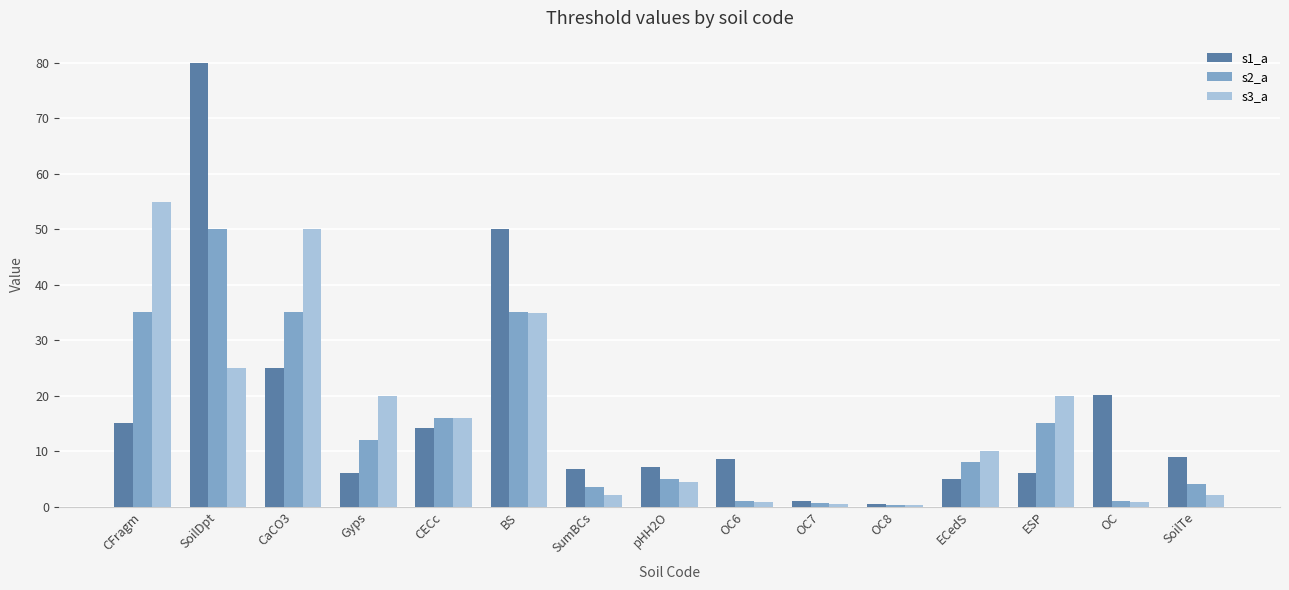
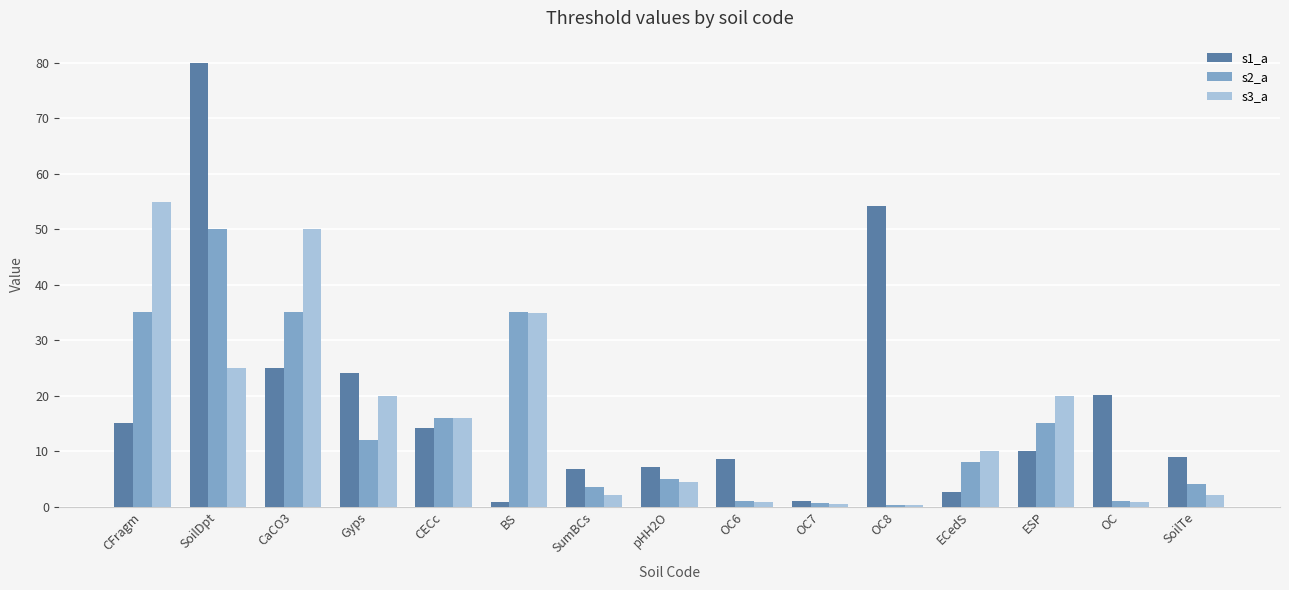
s1_a, Gyps: 6 -> 24
s1_a, BS: 50 -> 1
s1_a, OC8: 0 -> 54
s1_a, ECedS: 5 -> 3
s1_a, ESP: 6 -> 10
